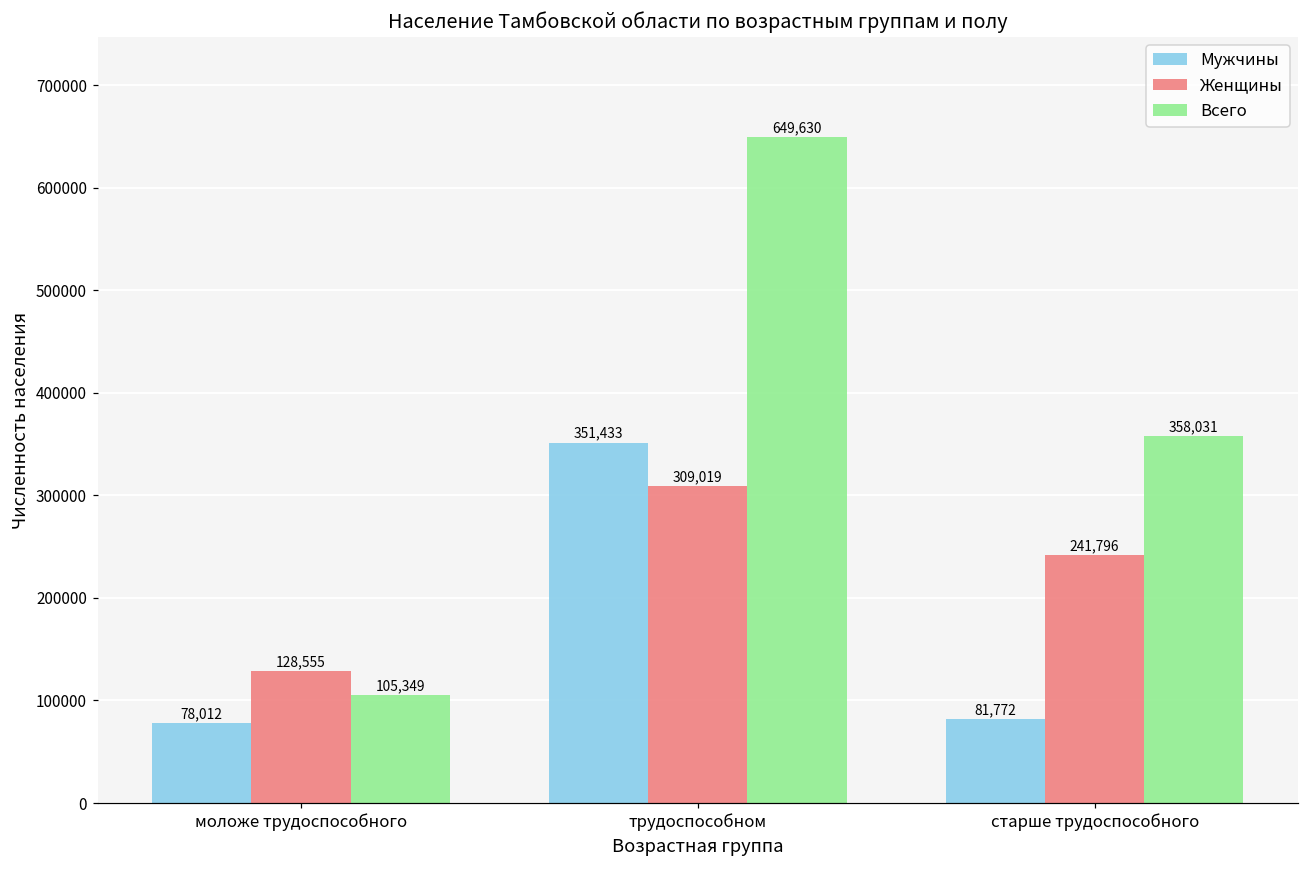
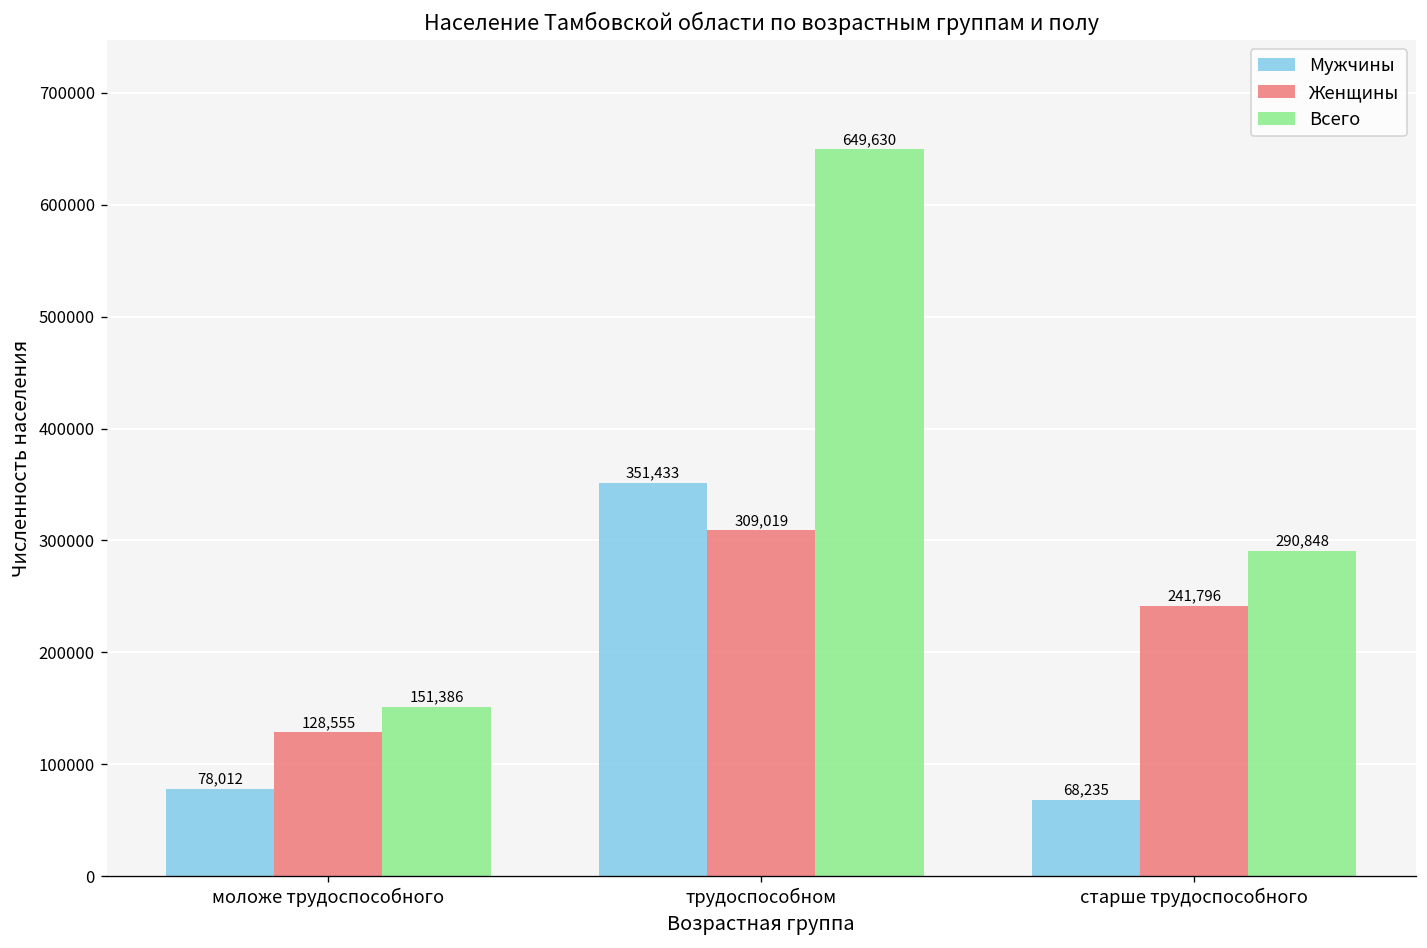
Всего, моложе трудоспособного: 105,349 -> 151,386
Мужчины, старше трудоспособного: 81,772 -> 68,235
Всего, старше трудоспособного: 358,031 -> 290,848
